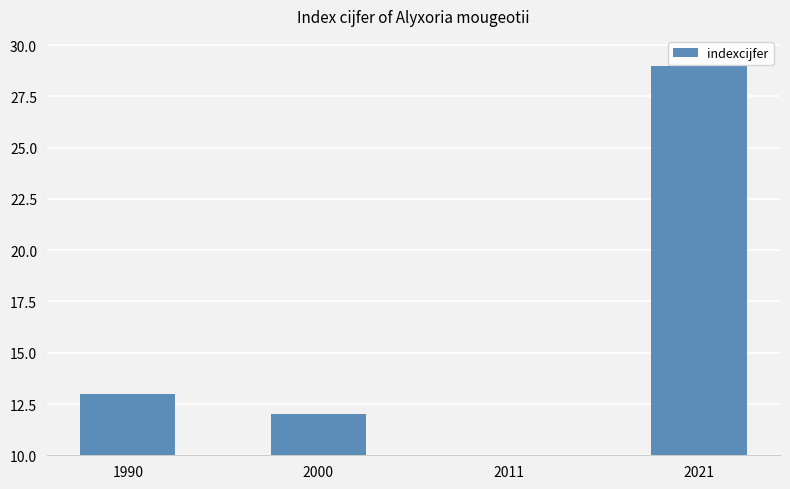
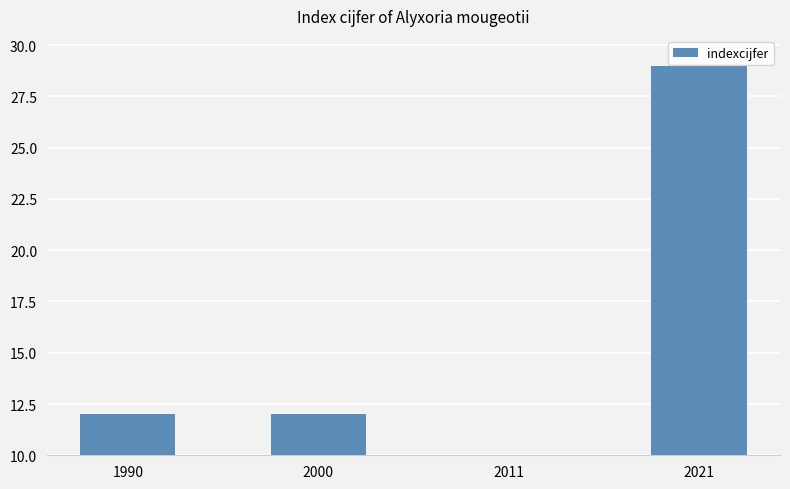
1990: 13 -> 12
